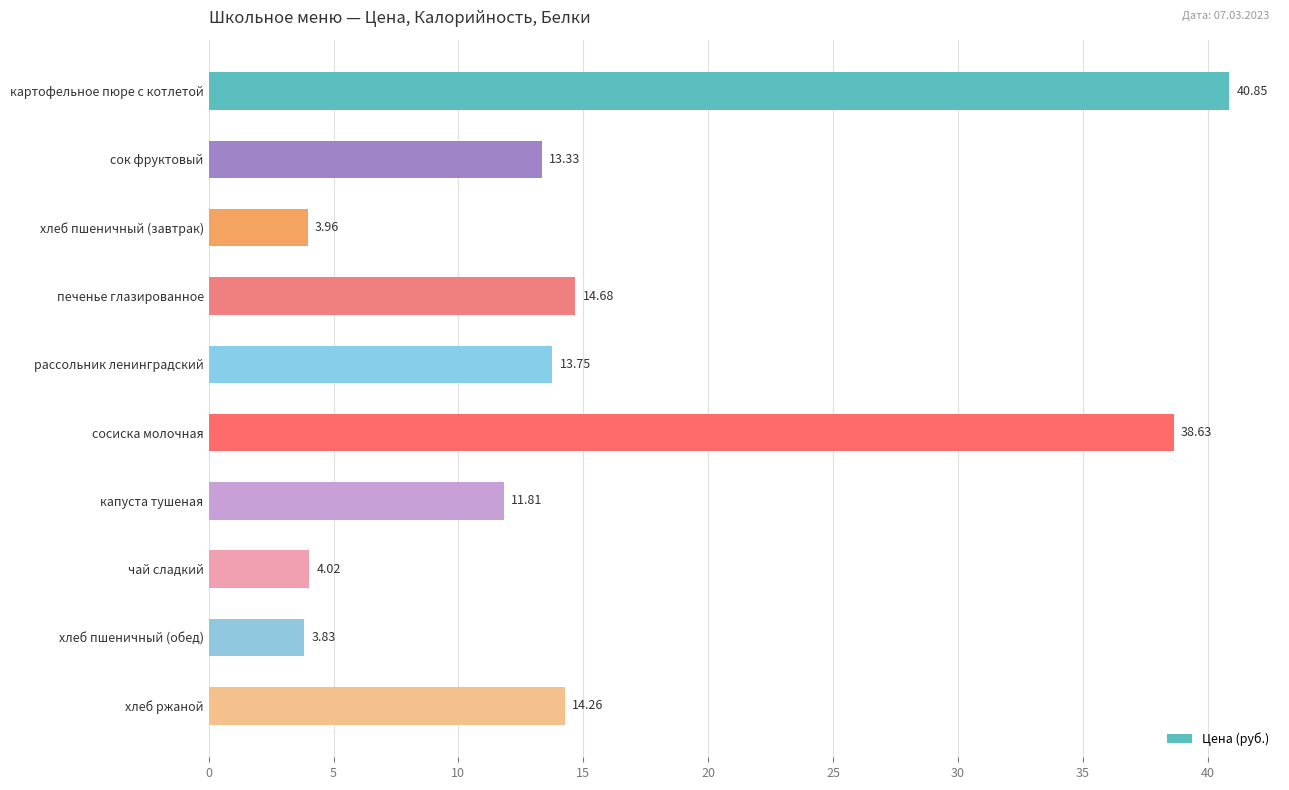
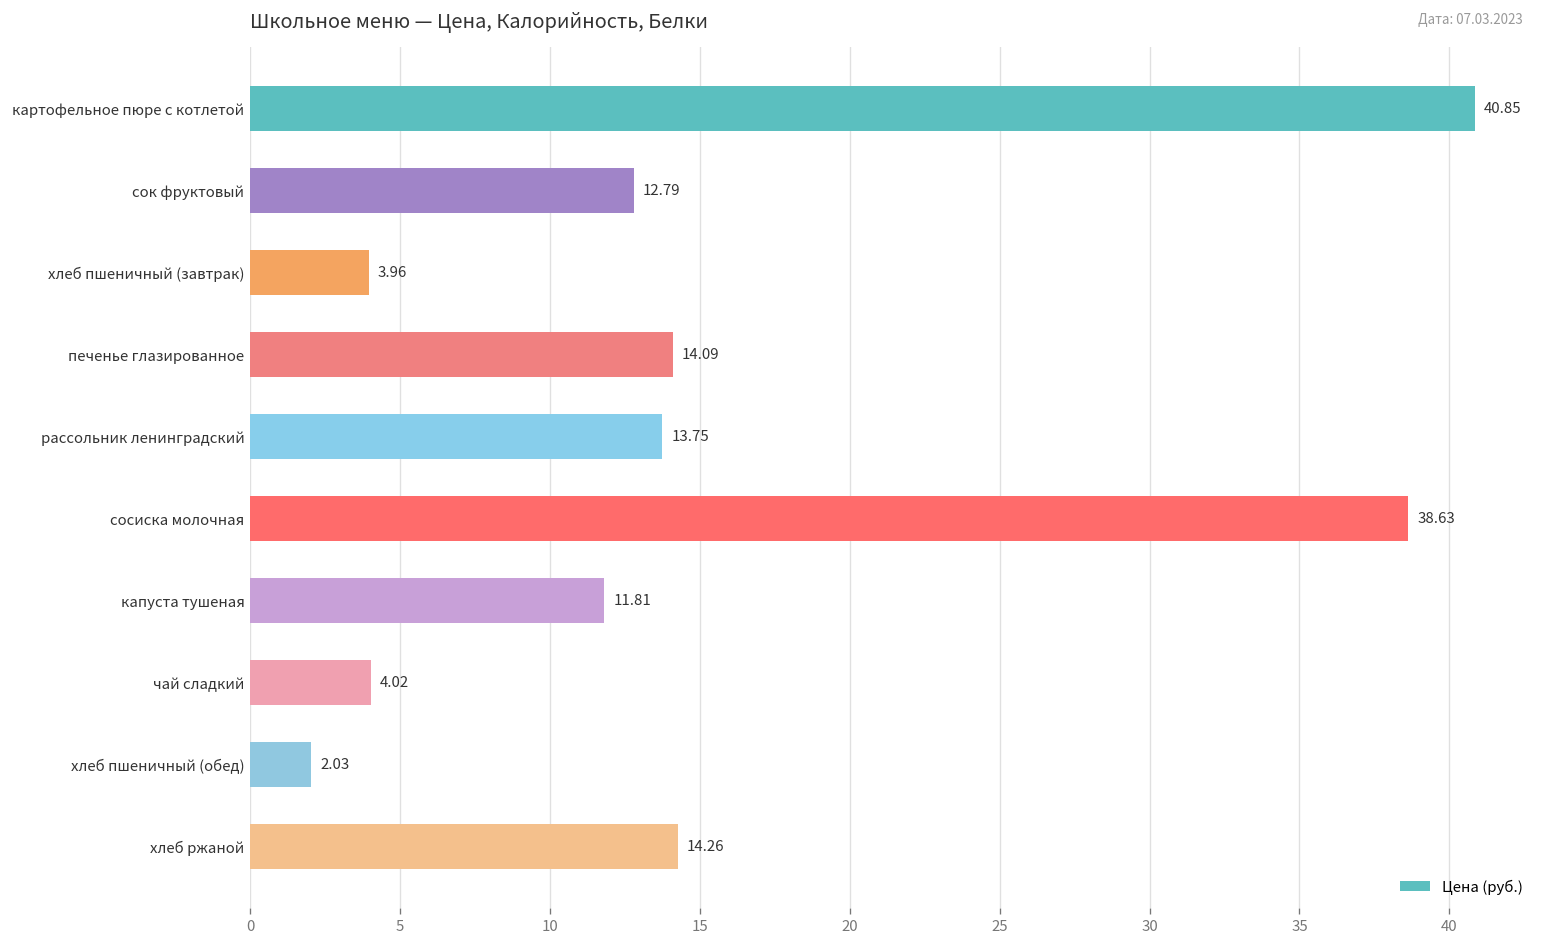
сок фруктовый: 13.33 -> 12.79
печенье глазированное: 14.68 -> 14.09
хлеб пшеничный (обед): 3.83 -> 2.03
